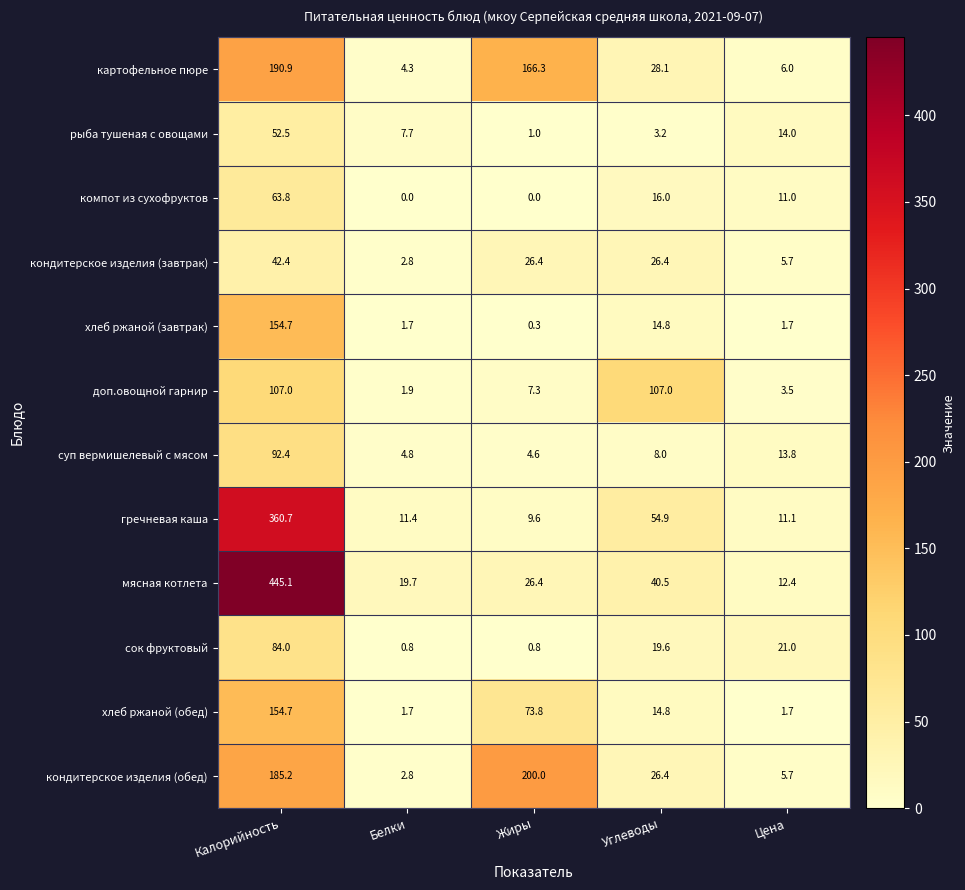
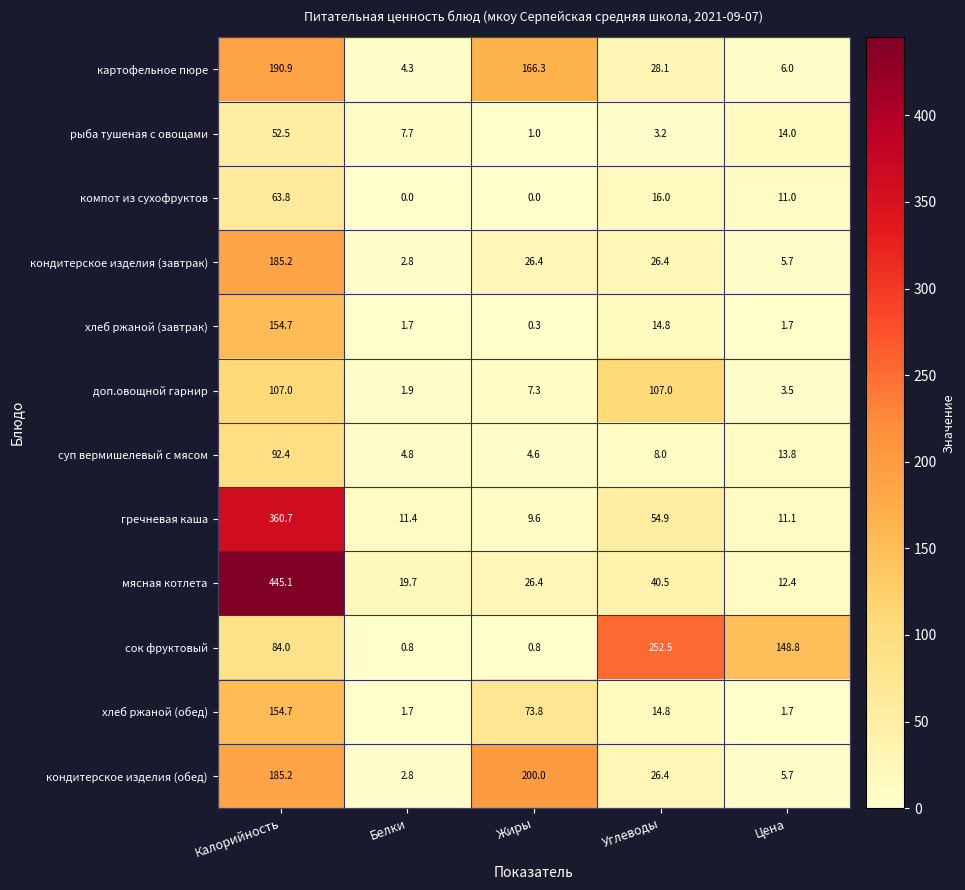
кондитерское изделия (завтрак), Калорийность: 42.4 -> 185.2
сок фруктовый, Углеводы: 19.6 -> 252.5
сок фруктовый, Цена: 21.0 -> 148.8
